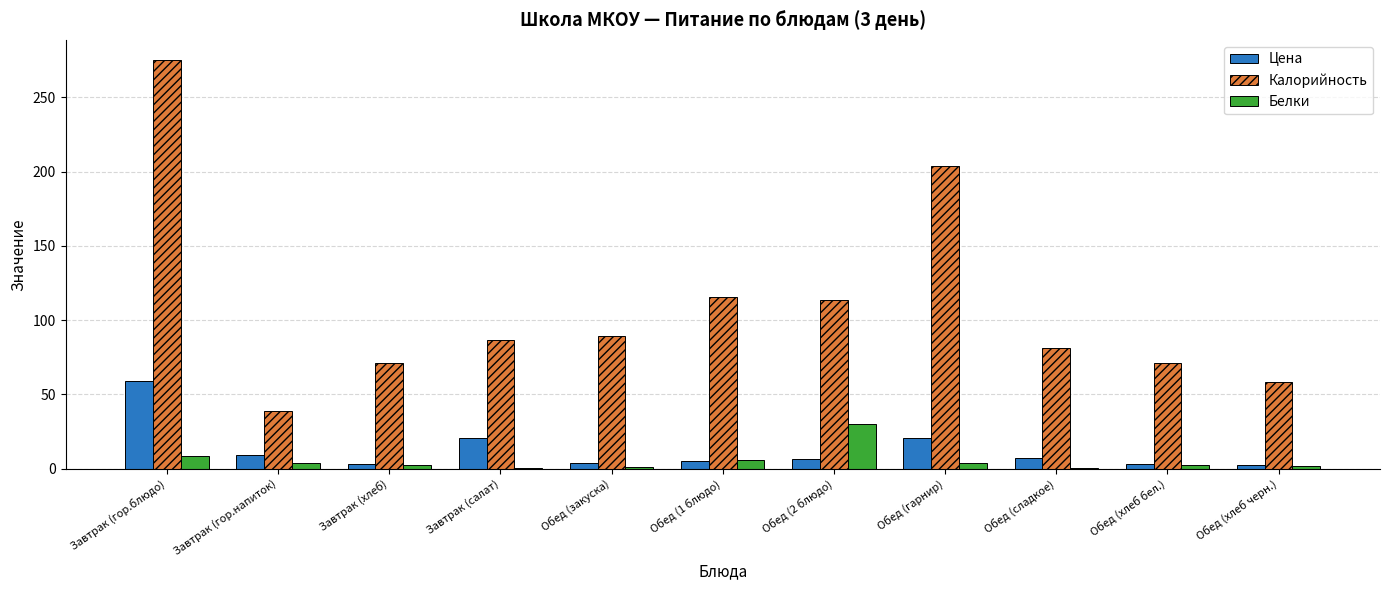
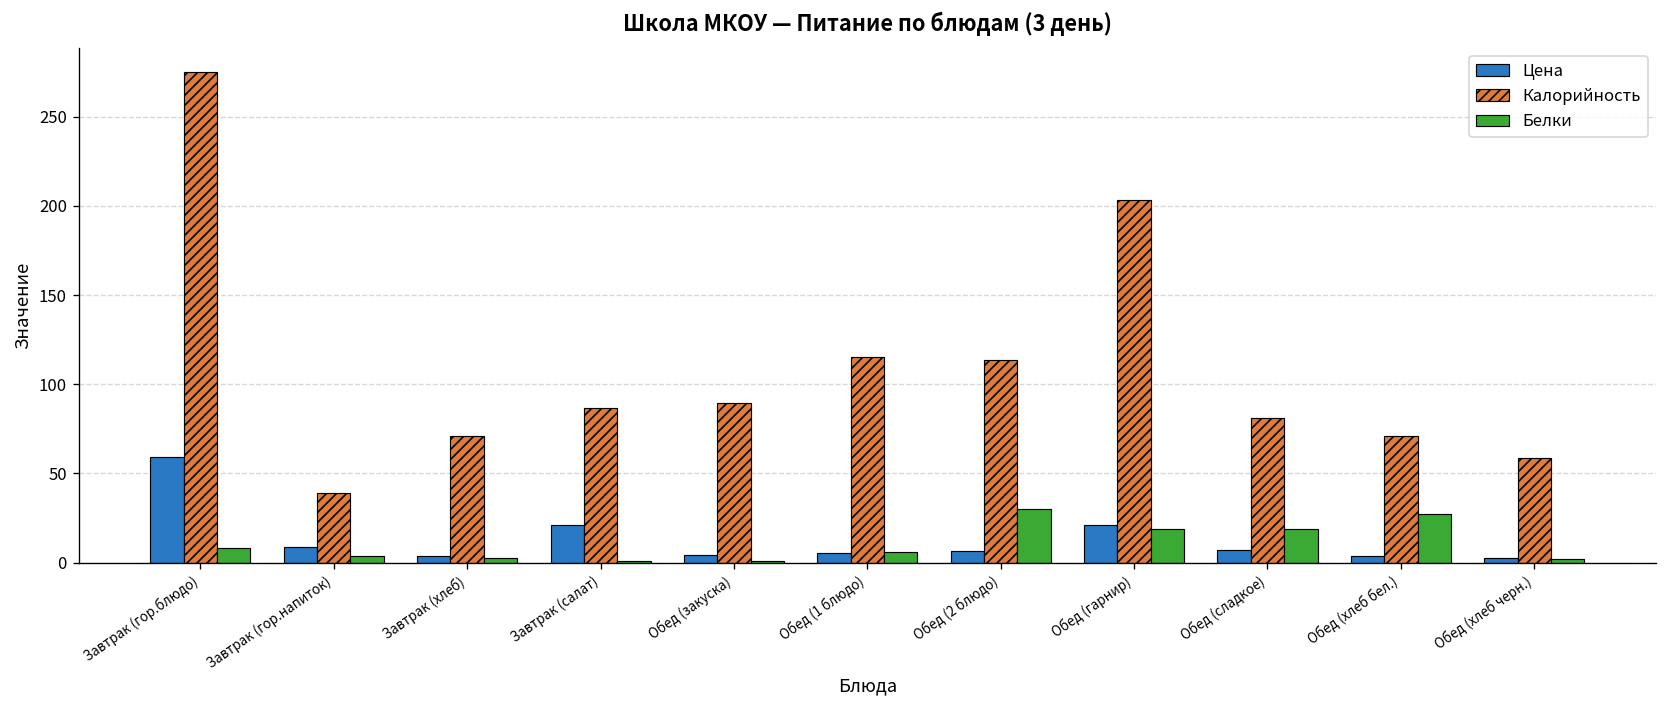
Белки, Обед (гарнир): 4 -> 19
Белки, Обед (сладкое): 1 -> 19
Белки, Обед (хлеб бел.): 2 -> 28
